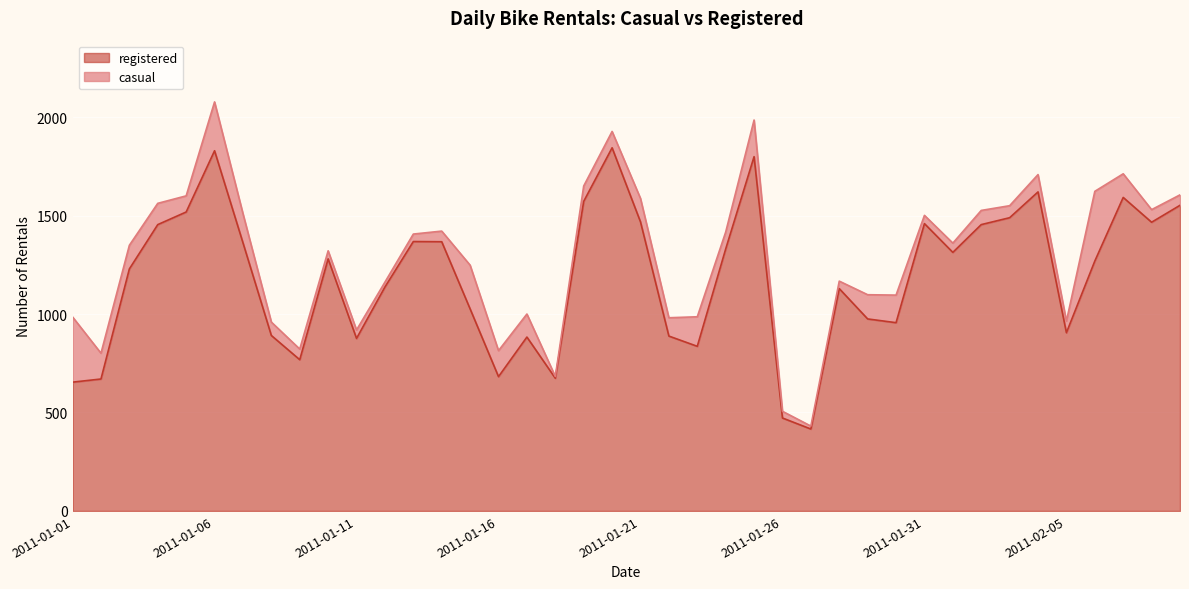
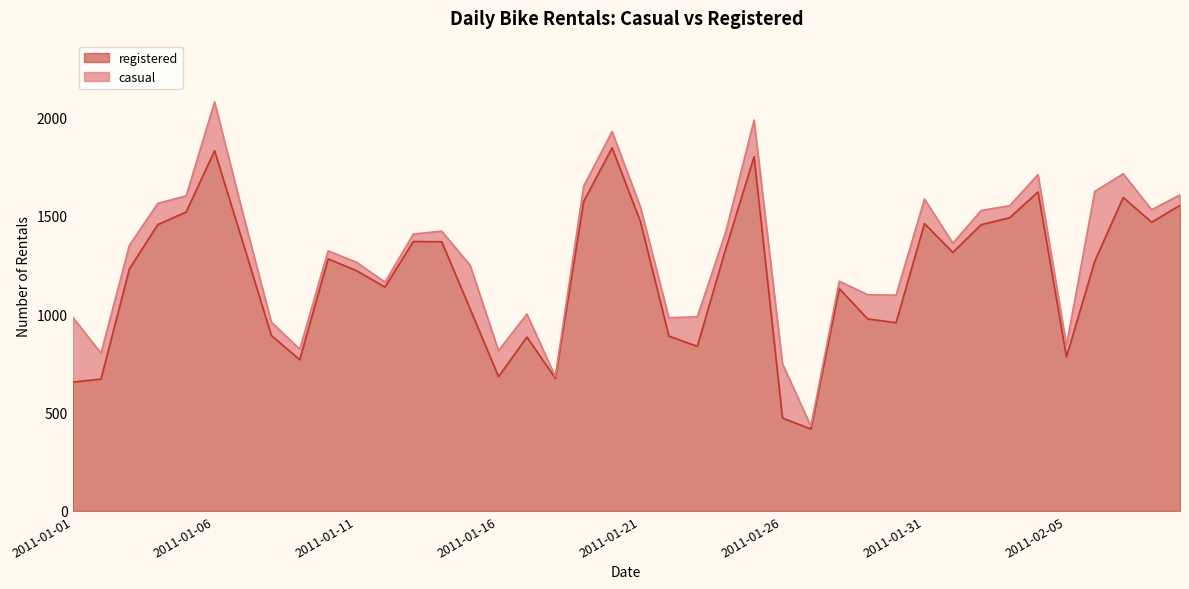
registered, 2011-01-11: 880 -> 1220
casual, 2011-01-21: 120 -> 80
casual, 2011-01-26: 30 -> 280
casual, 2011-01-31: 40 -> 130
registered, 2011-02-05: 910 -> 780
